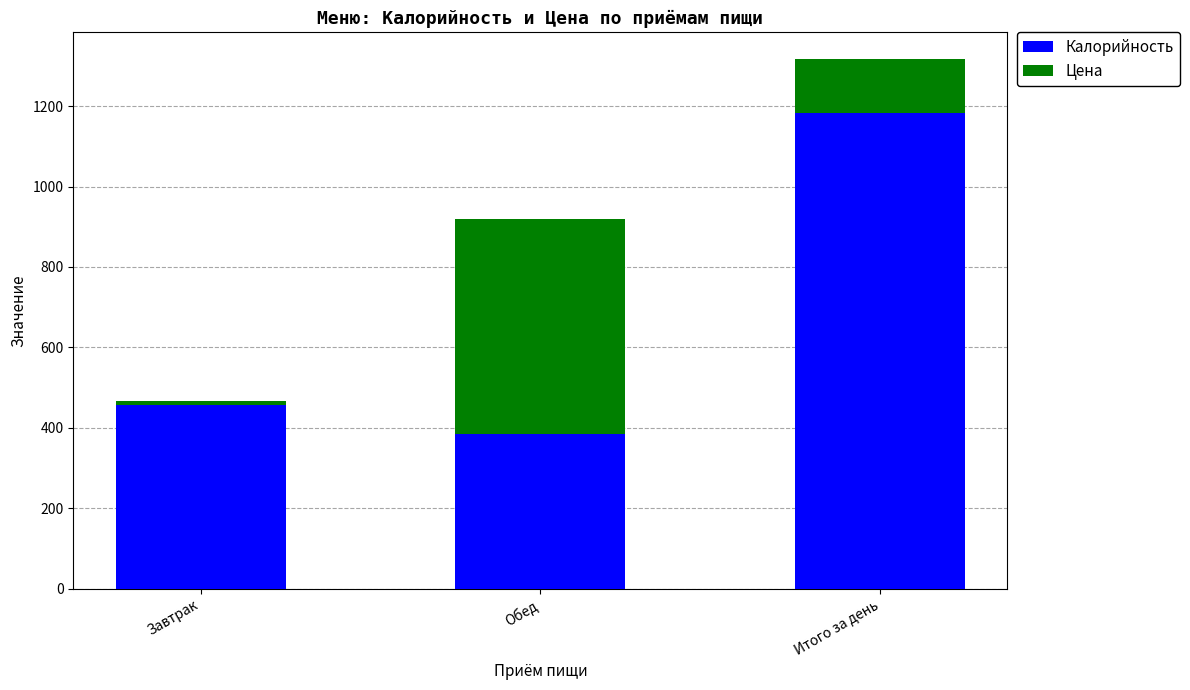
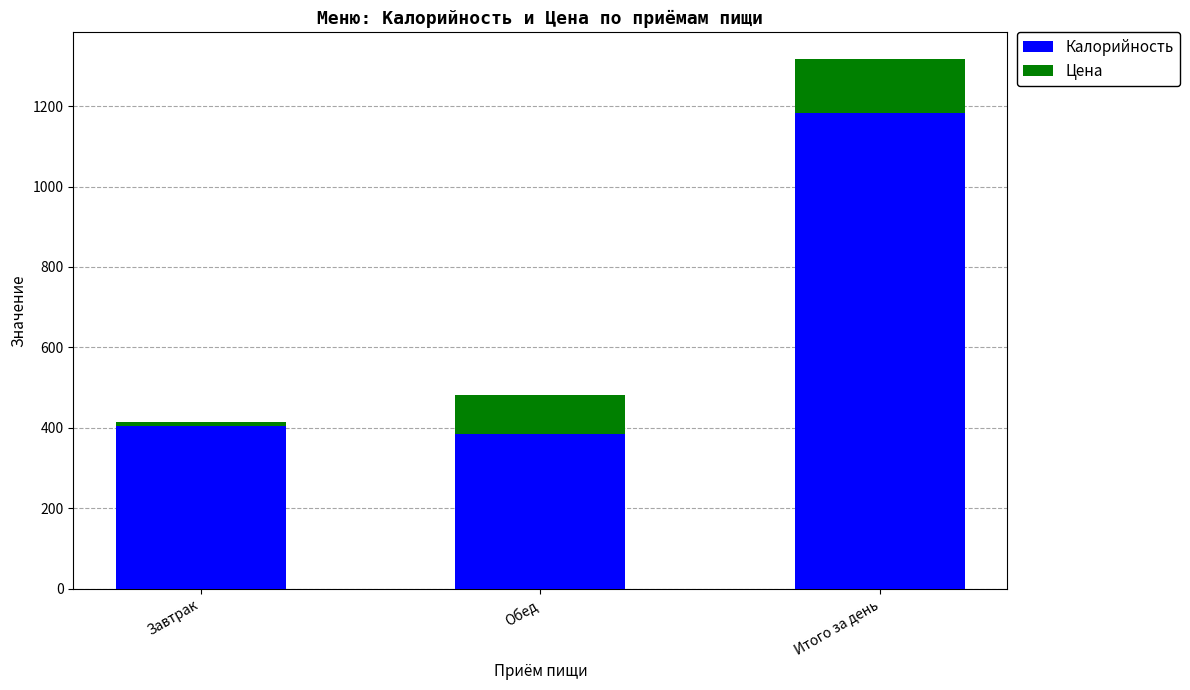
Калорийность, Завтрак: 460 -> 400
Цена, Обед: 530 -> 100
